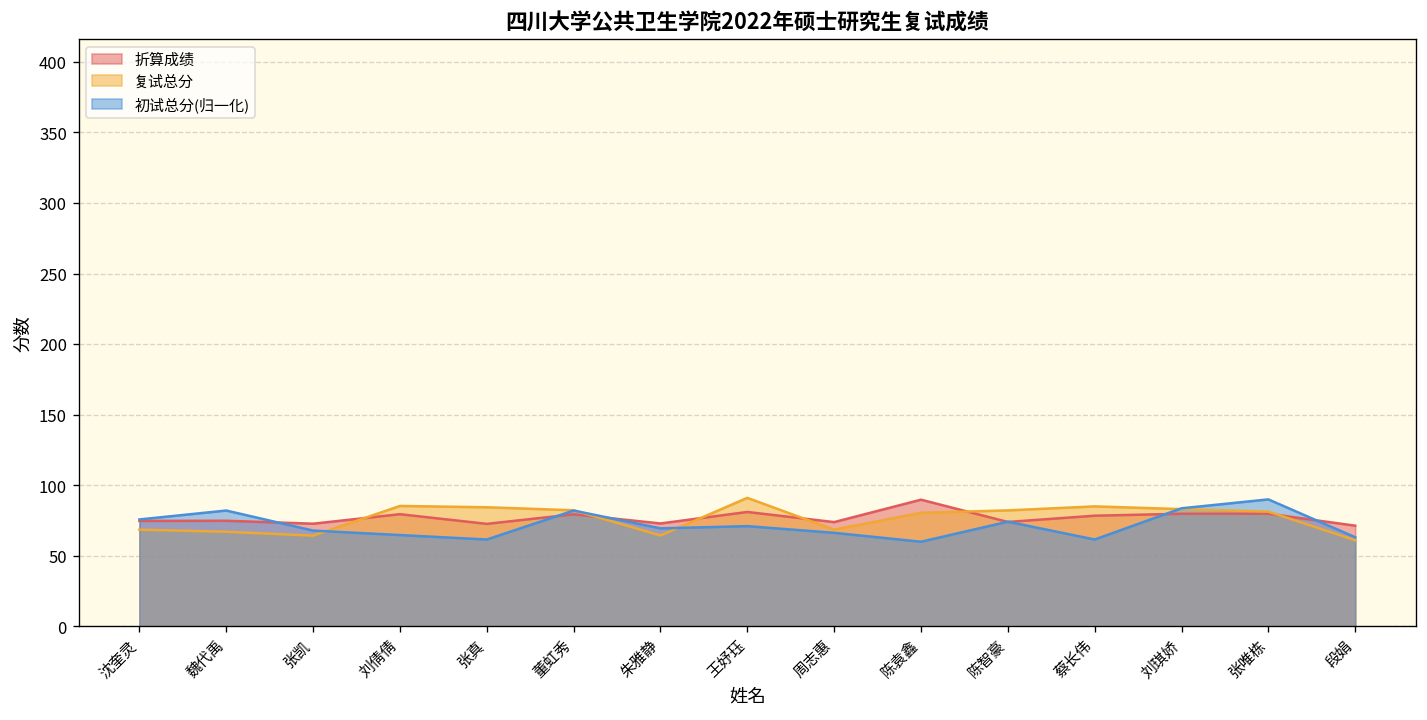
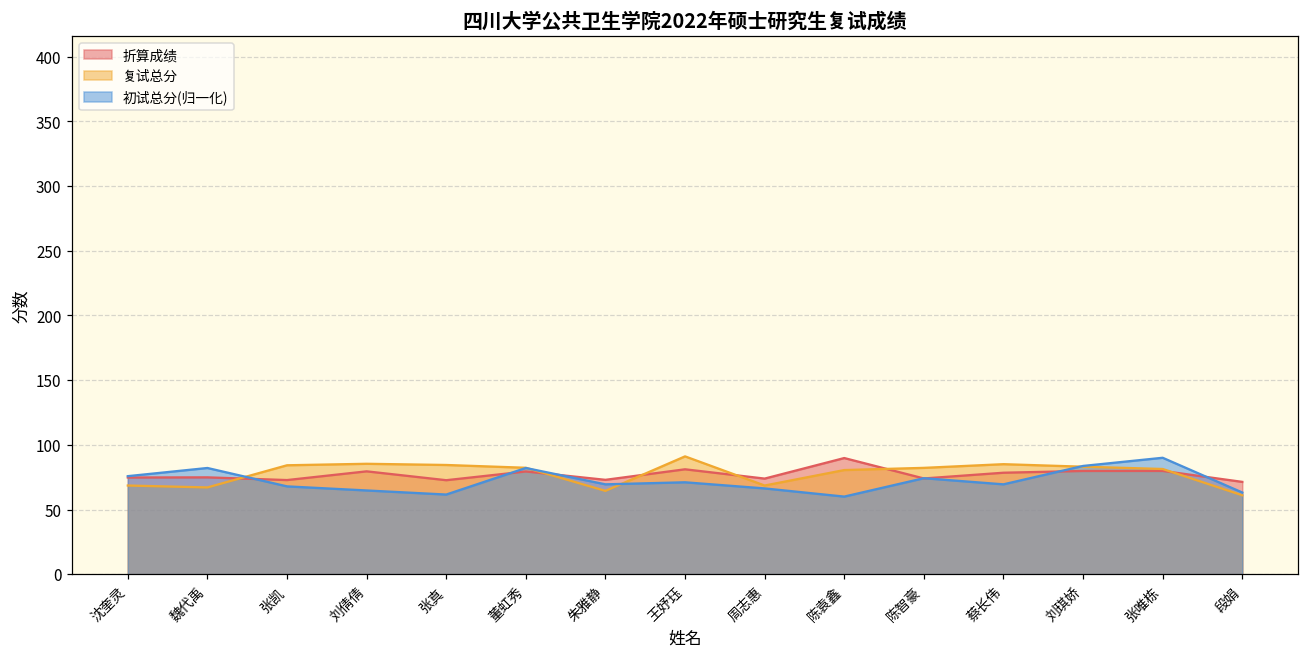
复试总分, 张凯: 64 -> 84
初试总分(归一化), 蔡长伟: 62 -> 69
